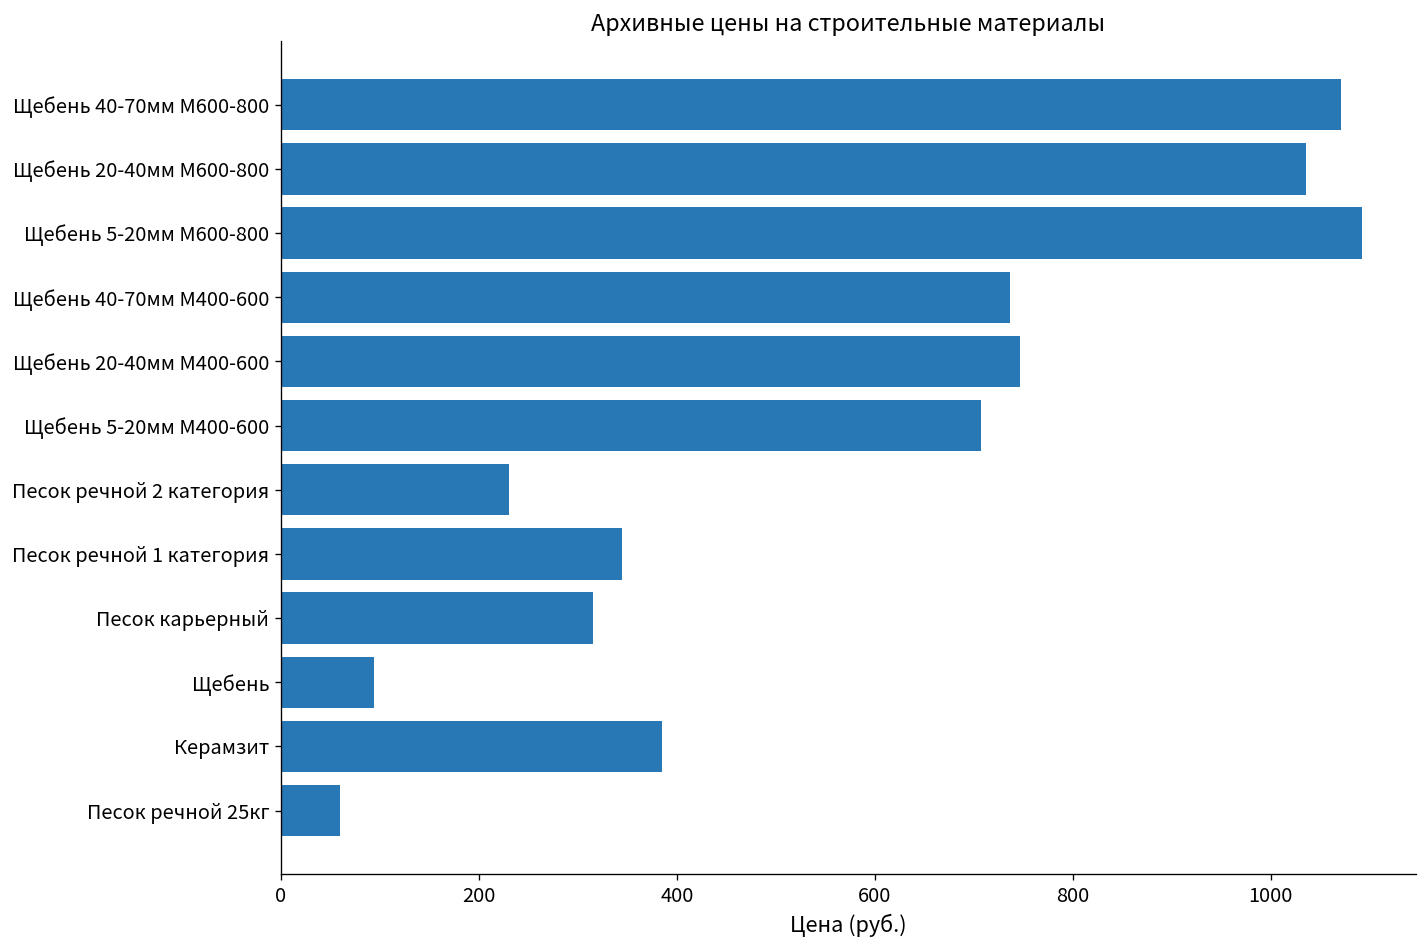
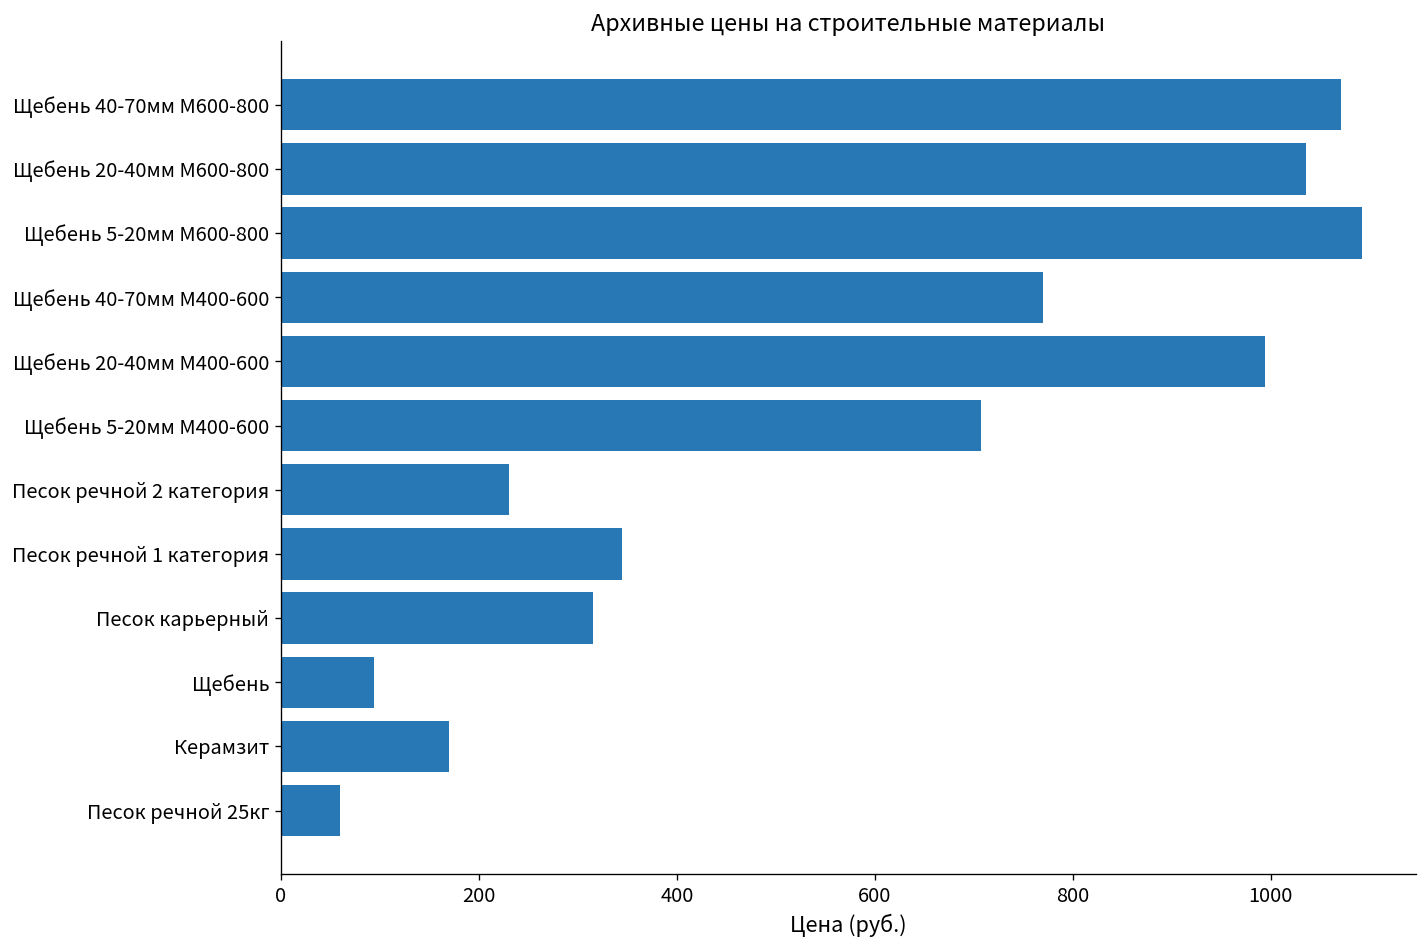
Щебень 40-70мм М400-600: 740 -> 770
Щебень 20-40мм М400-600: 750 -> 990
Керамзит: 390 -> 170
